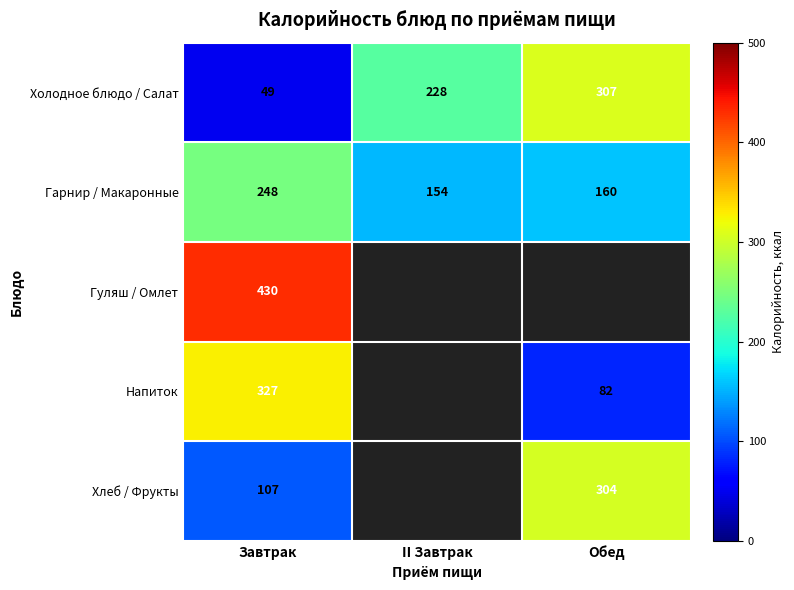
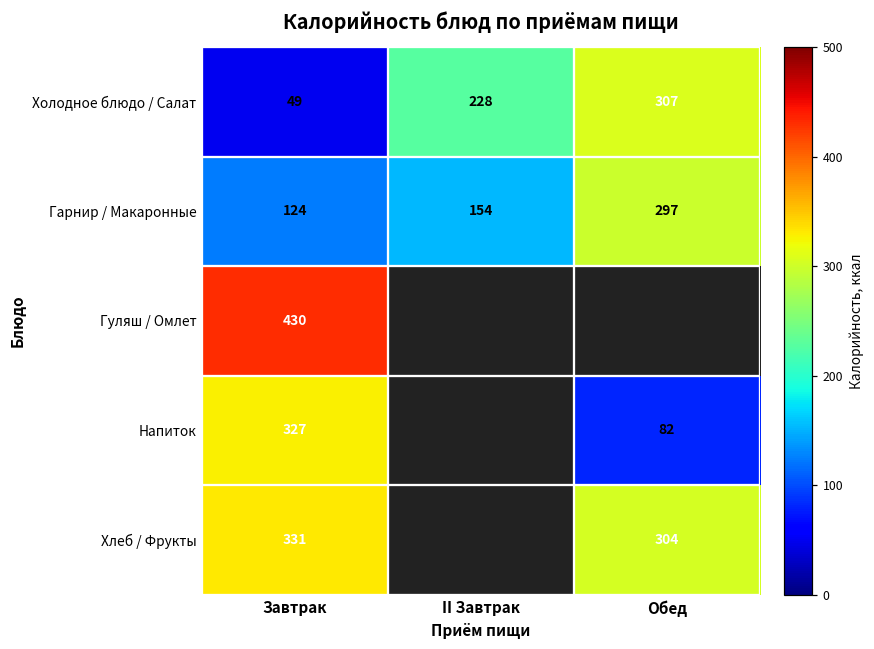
Гарнир / Макаронные, Завтрак: 248 -> 124
Гарнир / Макаронные, Обед: 160 -> 297
Хлеб / Фрукты, Завтрак: 107 -> 331
